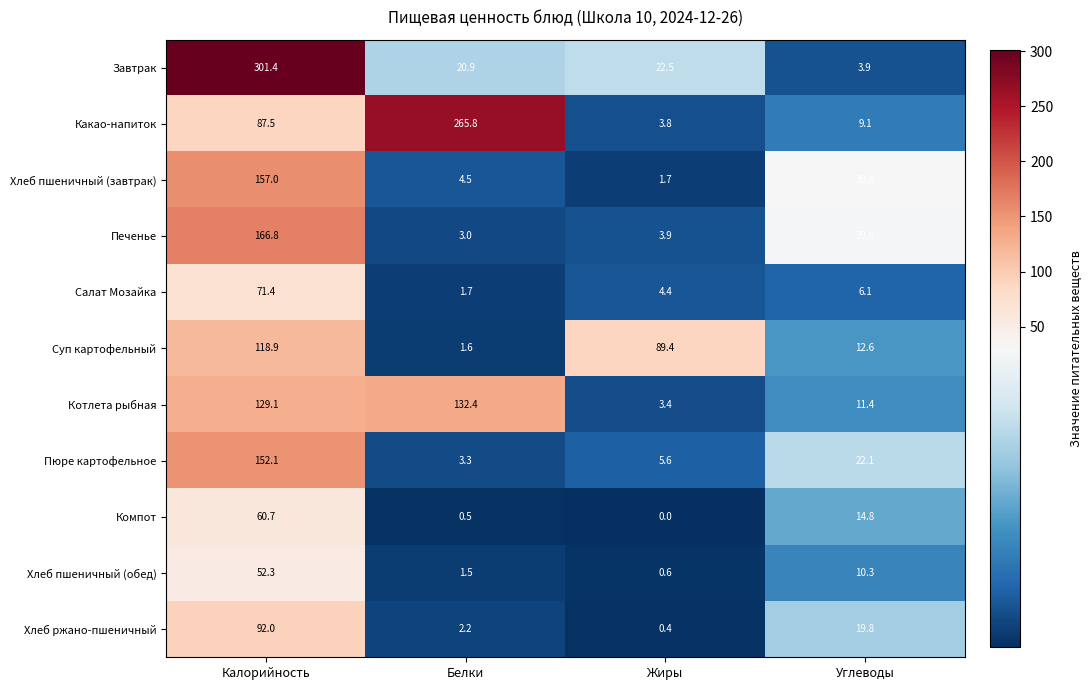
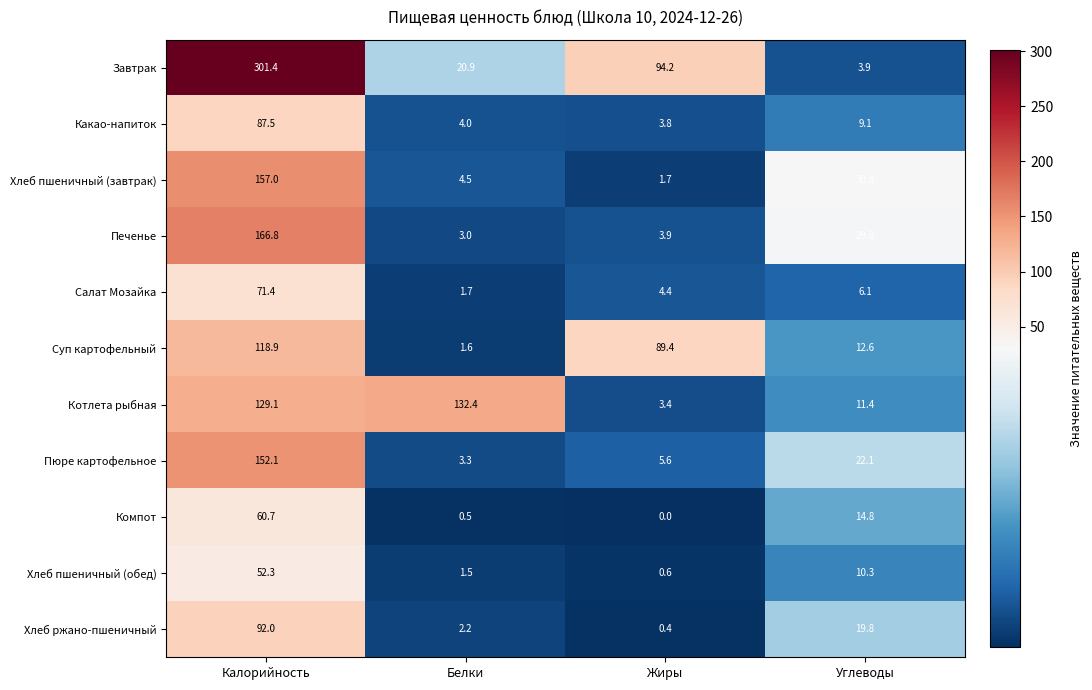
Завтрак, Жиры: 22.5 -> 94.2
Какао-напиток, Белки: 265.8 -> 4.0
